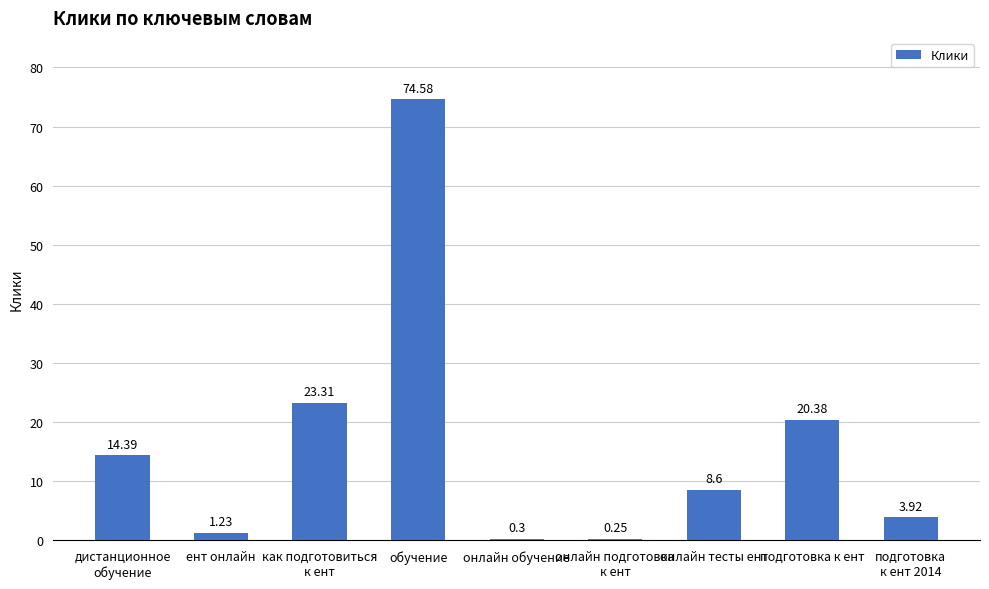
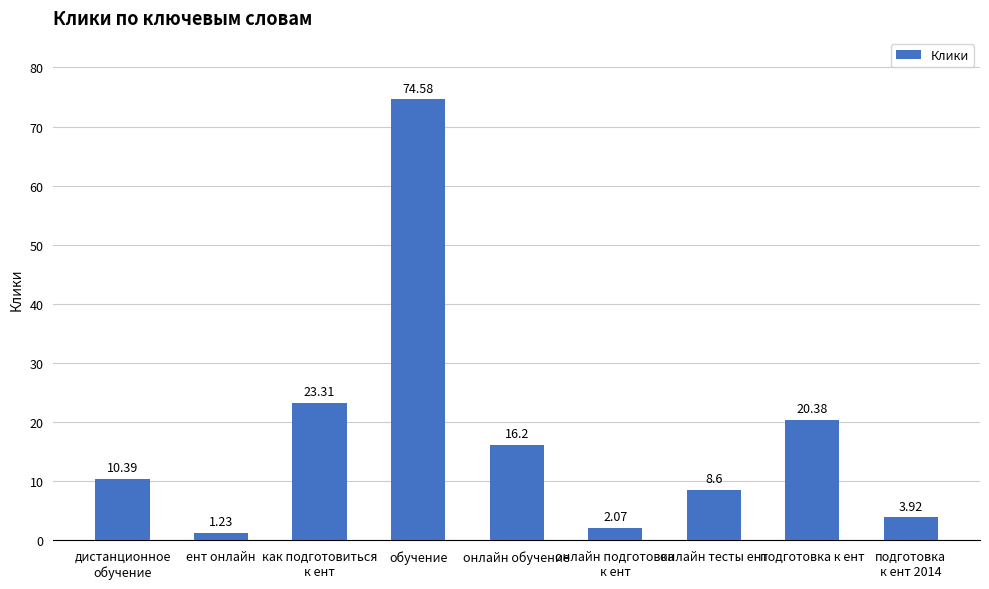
дистанционное обучение: 14.39 -> 10.39
онлайн обучение: 0.3 -> 16.2
онлайн подготовка к ент: 0.25 -> 2.07
